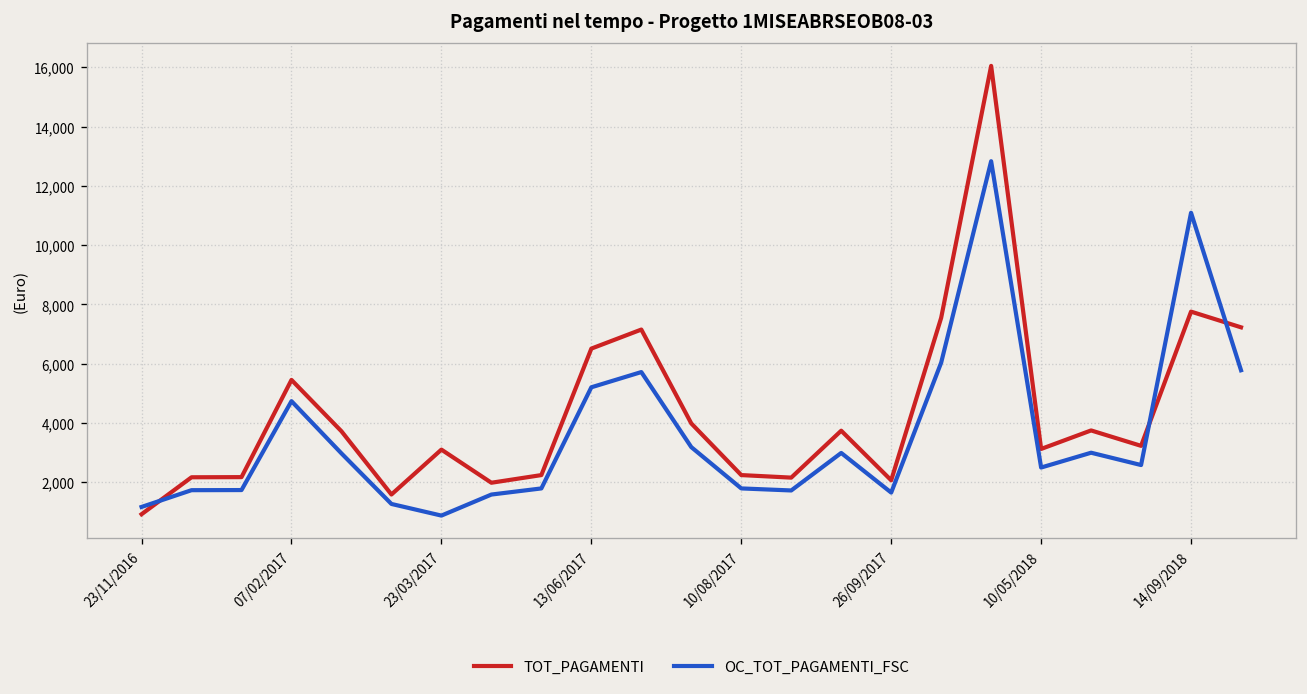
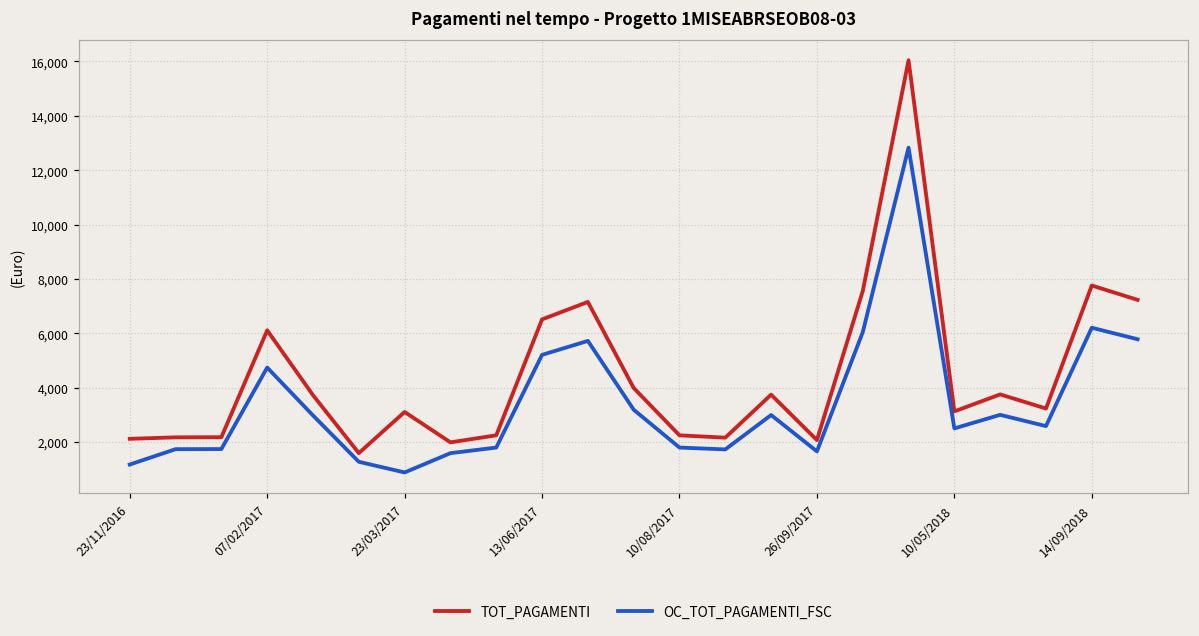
TOT_PAGAMENTI, 23/11/2016: 900 -> 2,100
TOT_PAGAMENTI, 07/02/2017: 5,500 -> 6,100
OC_TOT_PAGAMENTI_FSC, 14/09/2018: 11,100 -> 6,200
